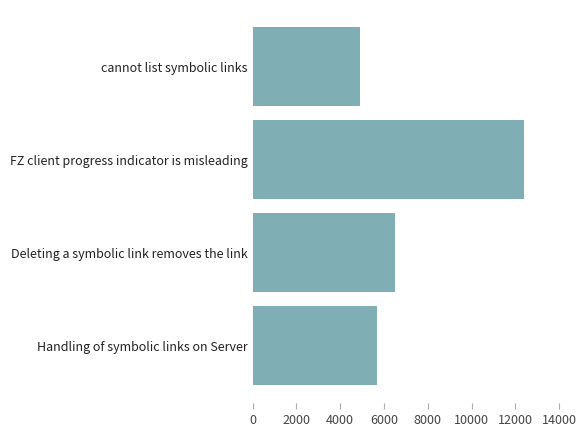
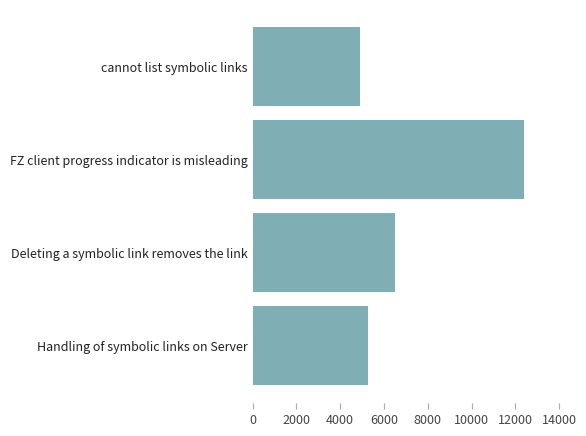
Handling of symbolic links on Server: 5700 -> 5200
